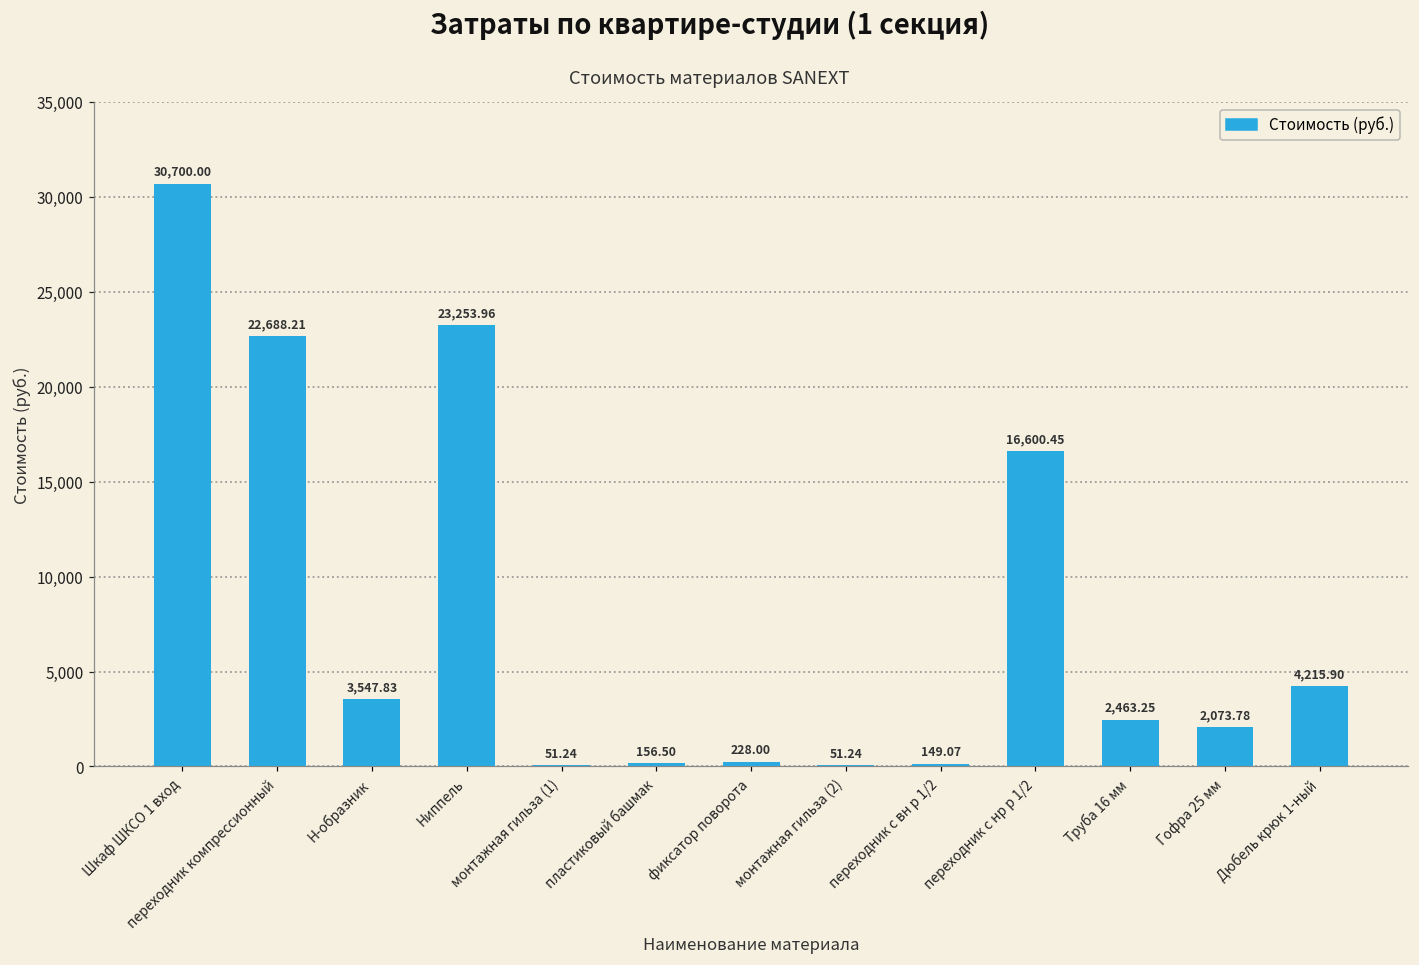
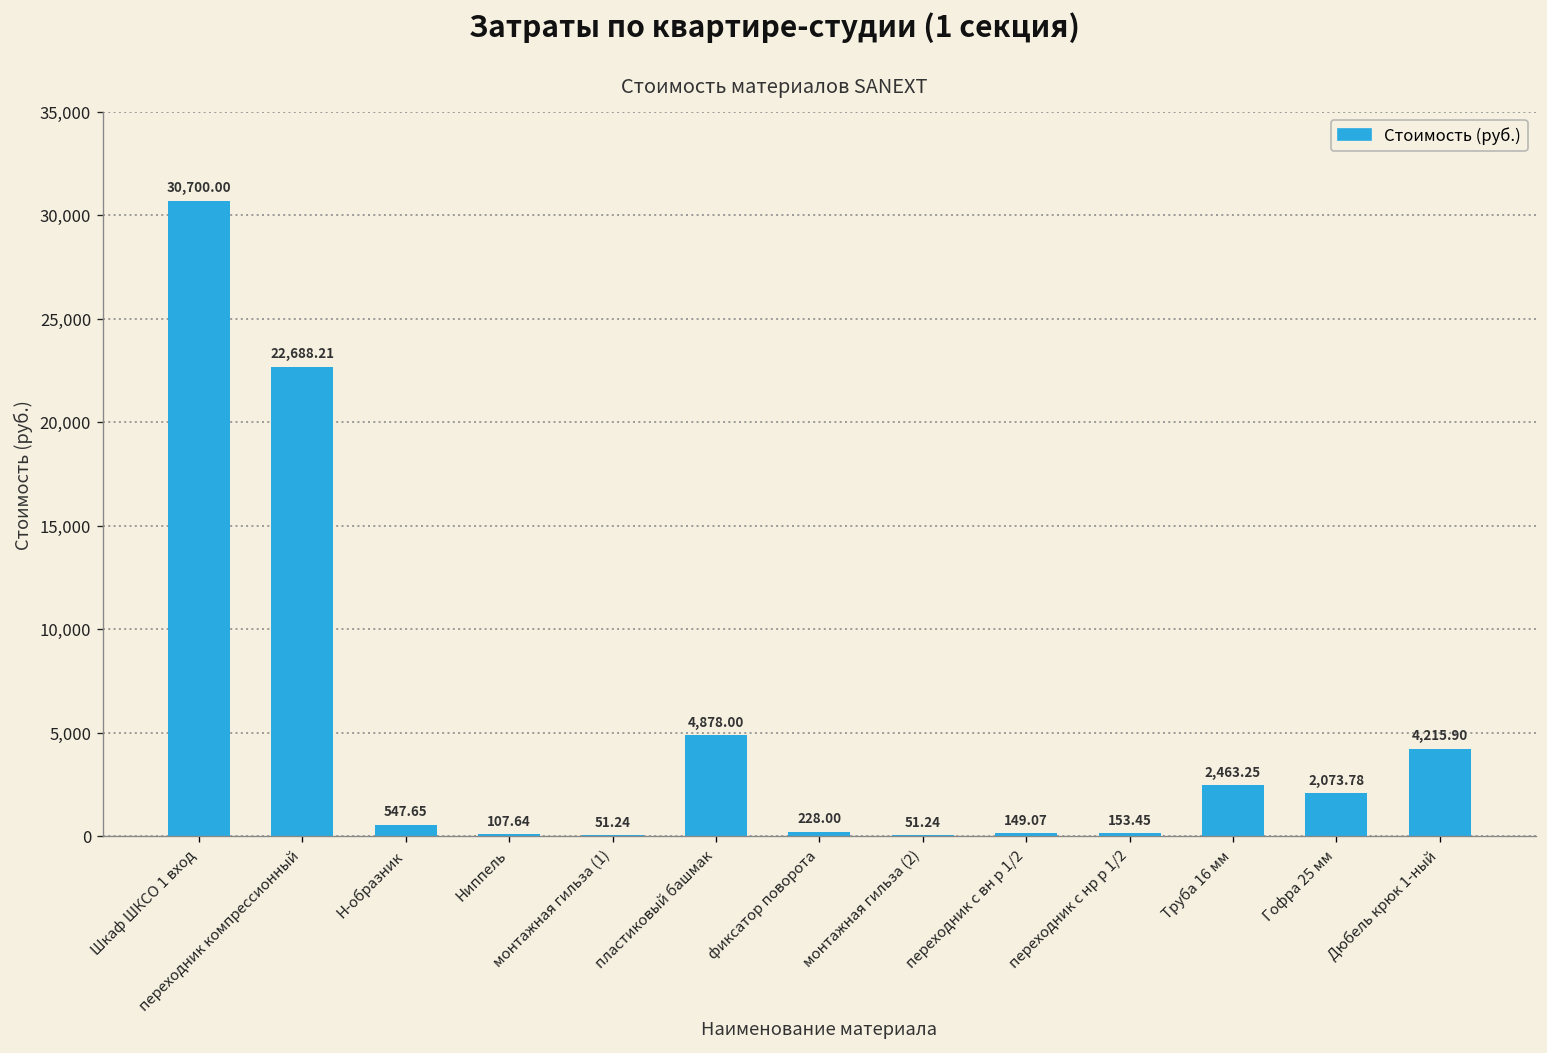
Н-образник: 3,547.83 -> 547.65
Ниппель: 23,253.96 -> 107.64
пластиковый башмак: 156.50 -> 4,878.00
переходник с нр р 1/2: 16,600.45 -> 153.45
